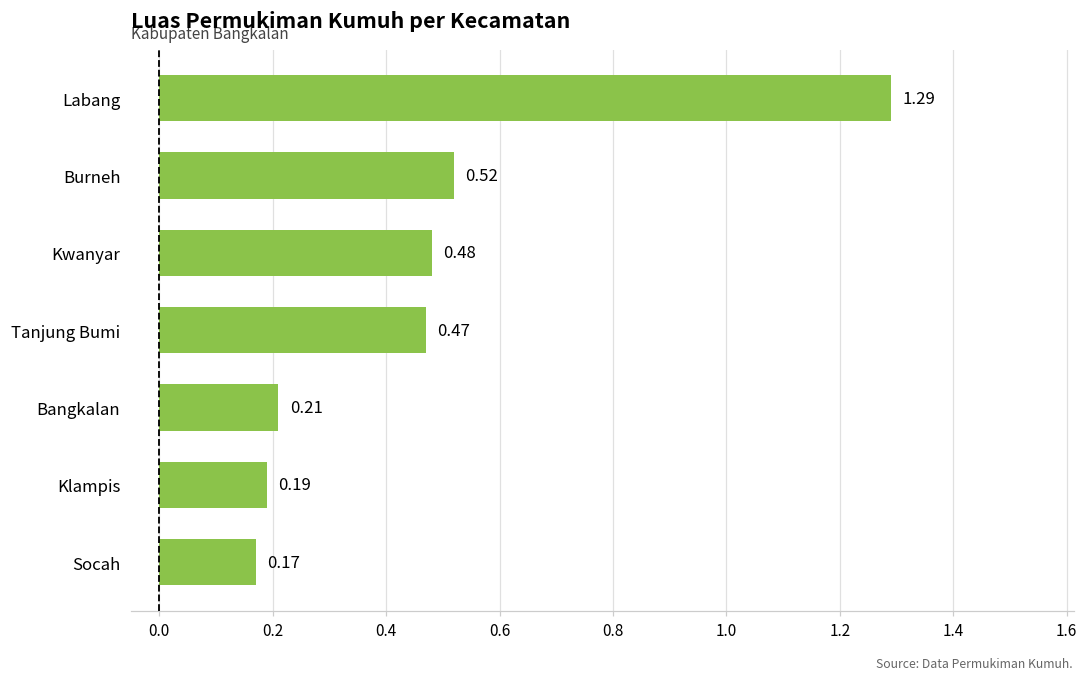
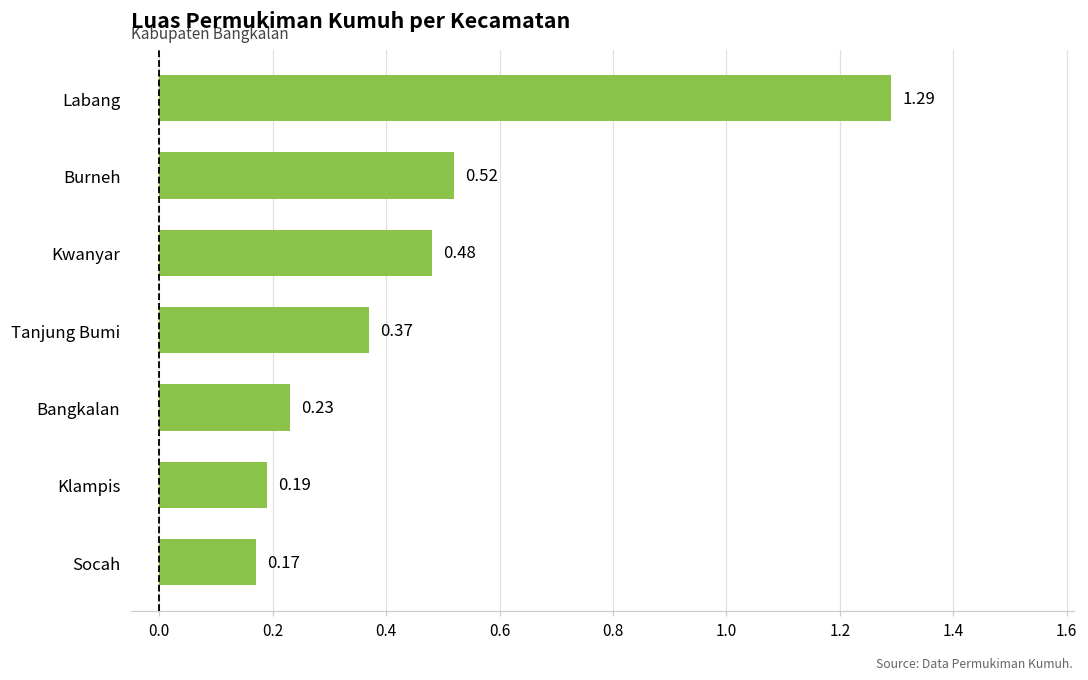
Tanjung Bumi: 0.47 -> 0.37
Bangkalan: 0.21 -> 0.23
